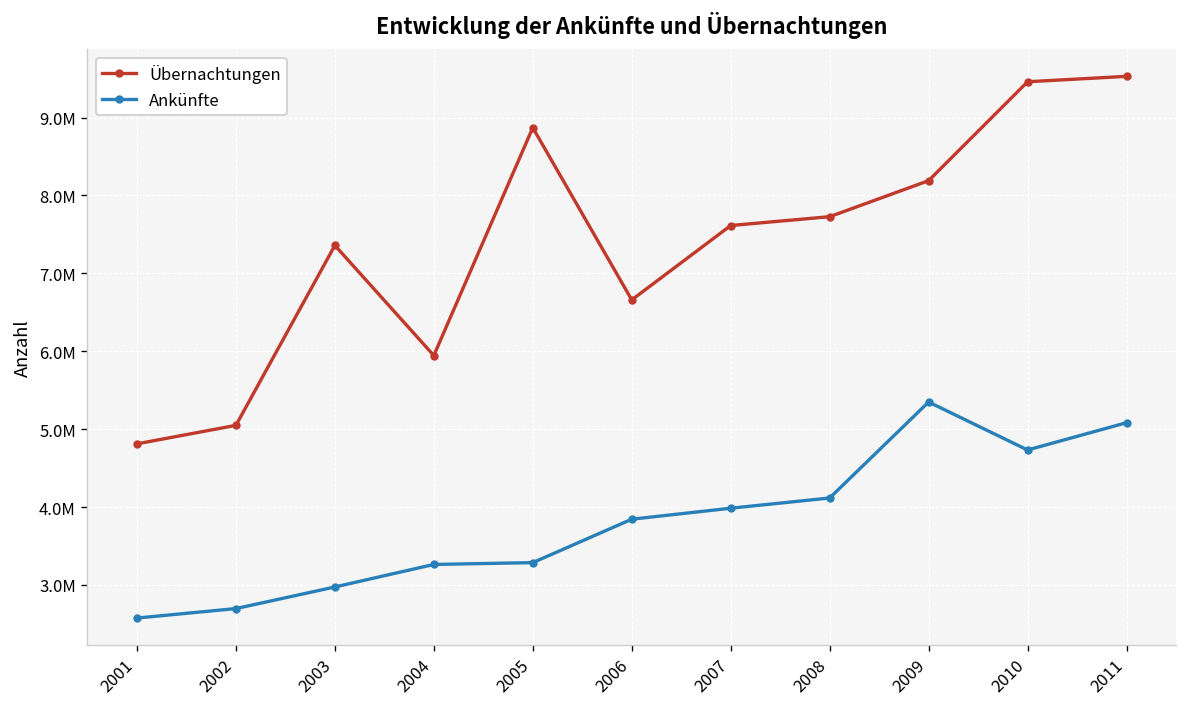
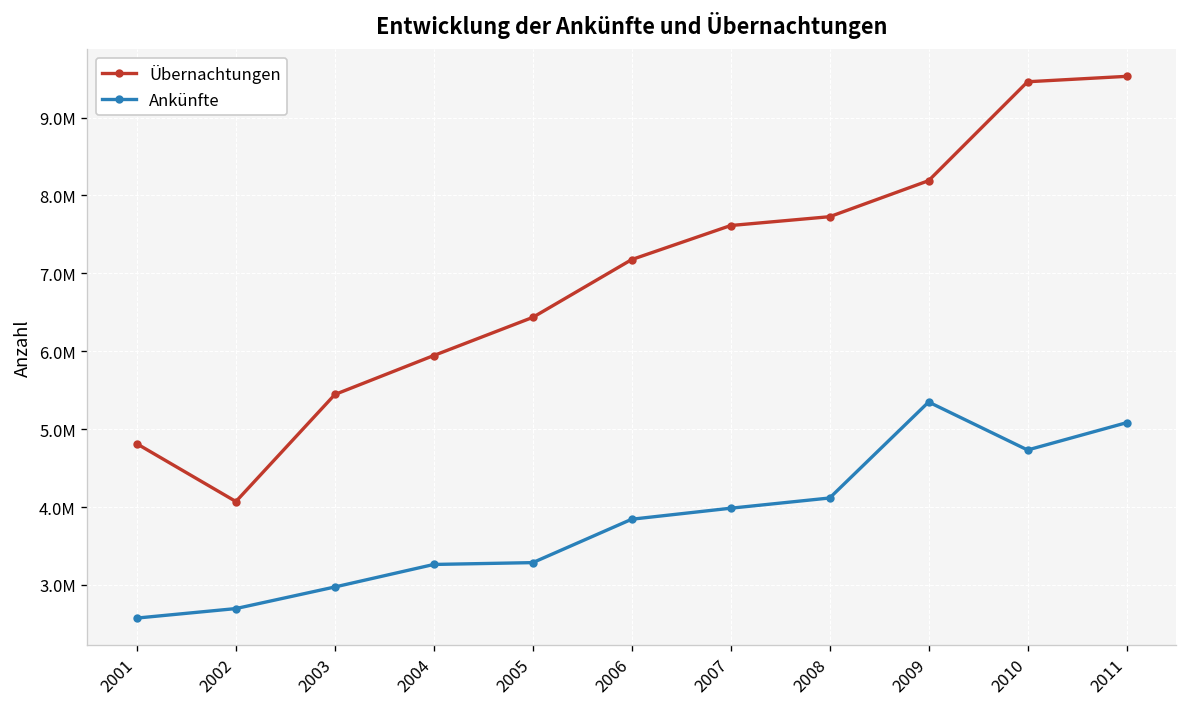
Übernachtungen, 2002: 5000000 -> 4100000
Übernachtungen, 2003: 7400000 -> 5400000
Übernachtungen, 2005: 8900000 -> 6400000
Übernachtungen, 2006: 6700000 -> 7200000
